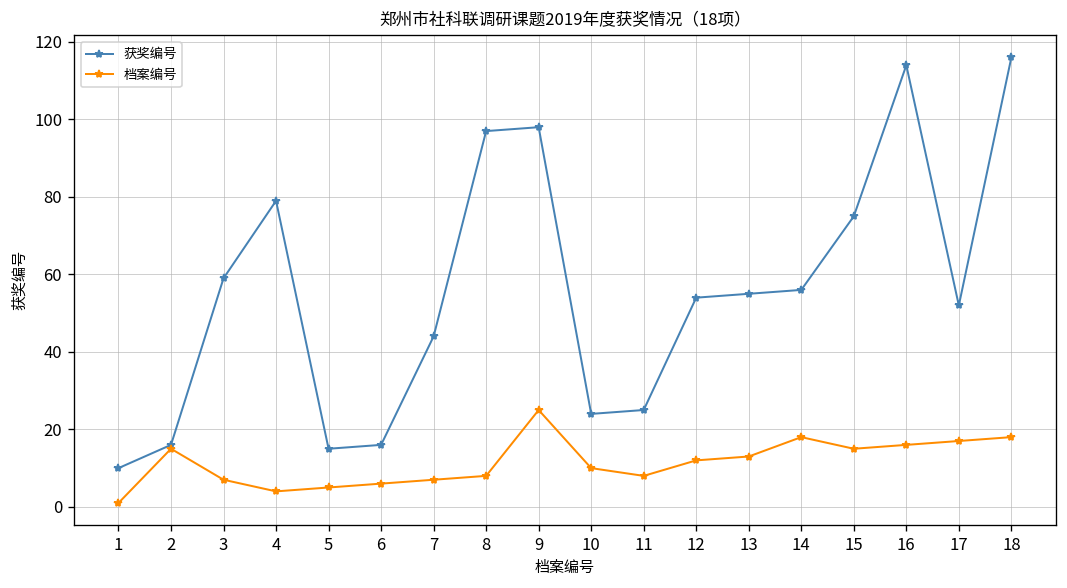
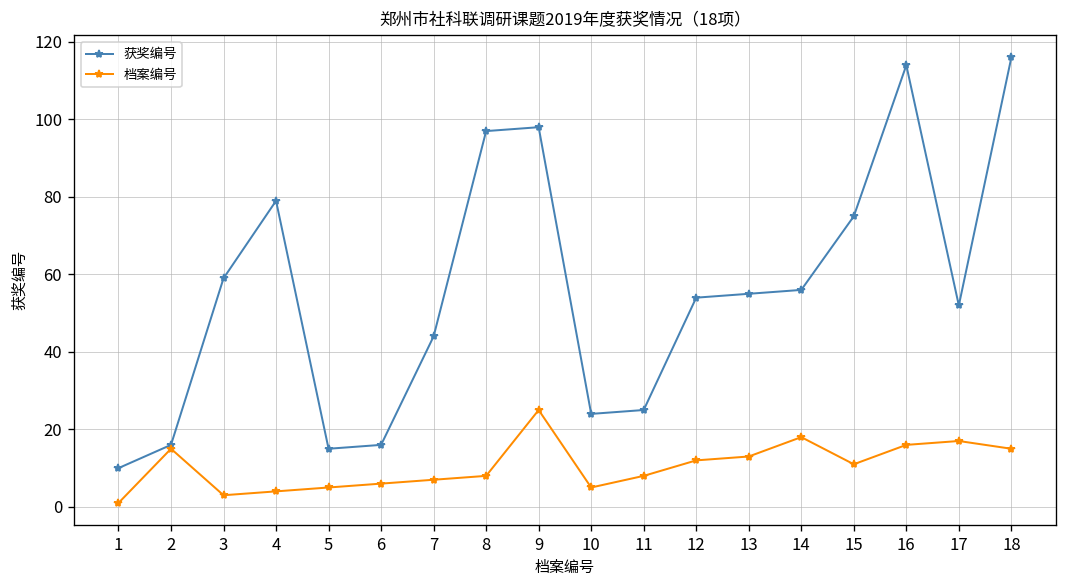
档案编号, 3: 7 -> 3
档案编号, 10: 10 -> 5
档案编号, 15: 15 -> 11
档案编号, 18: 18 -> 15
